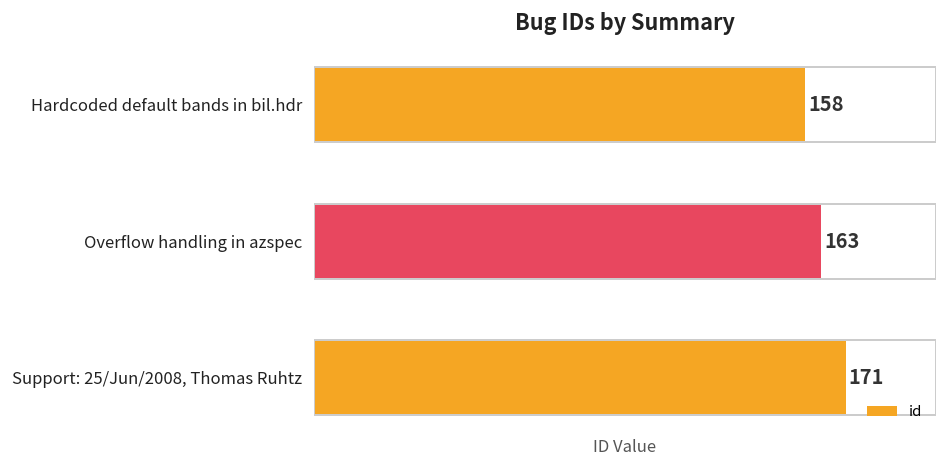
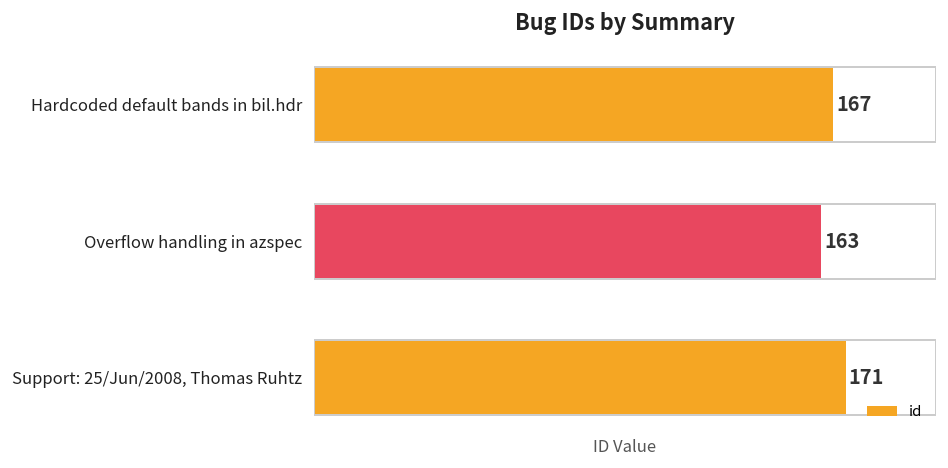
Hardcoded default bands in bil.hdr: 158 -> 167
